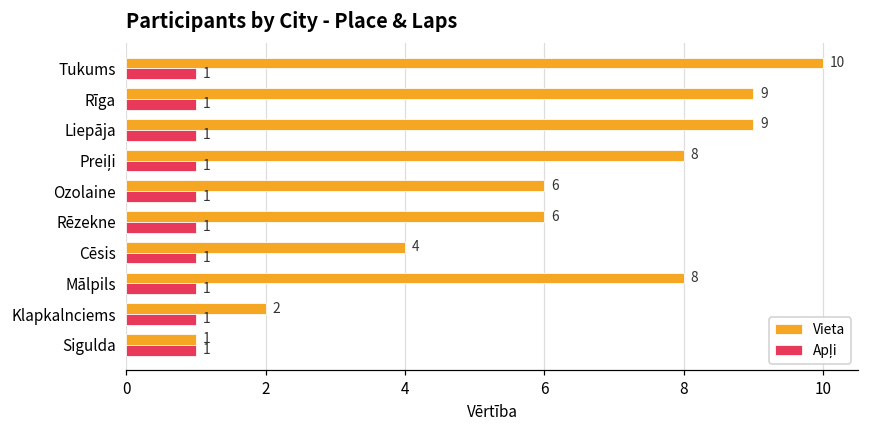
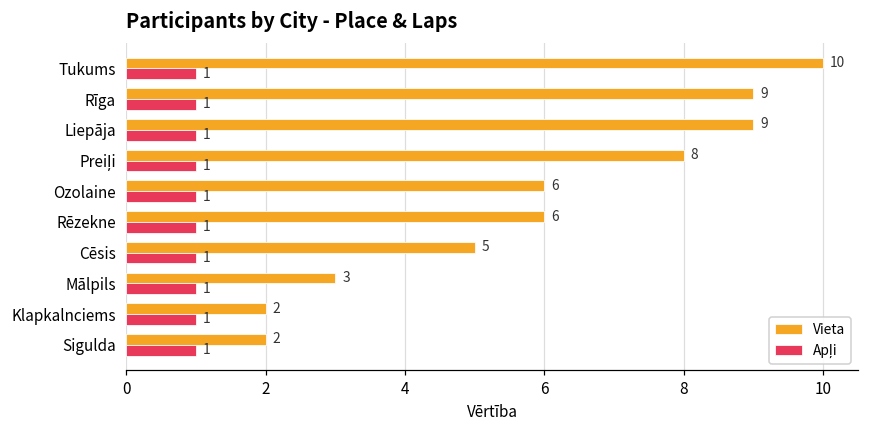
Vieta, Cēsis: 4 -> 5
Vieta, Mālpils: 8 -> 3
Vieta, Sigulda: 1 -> 2
